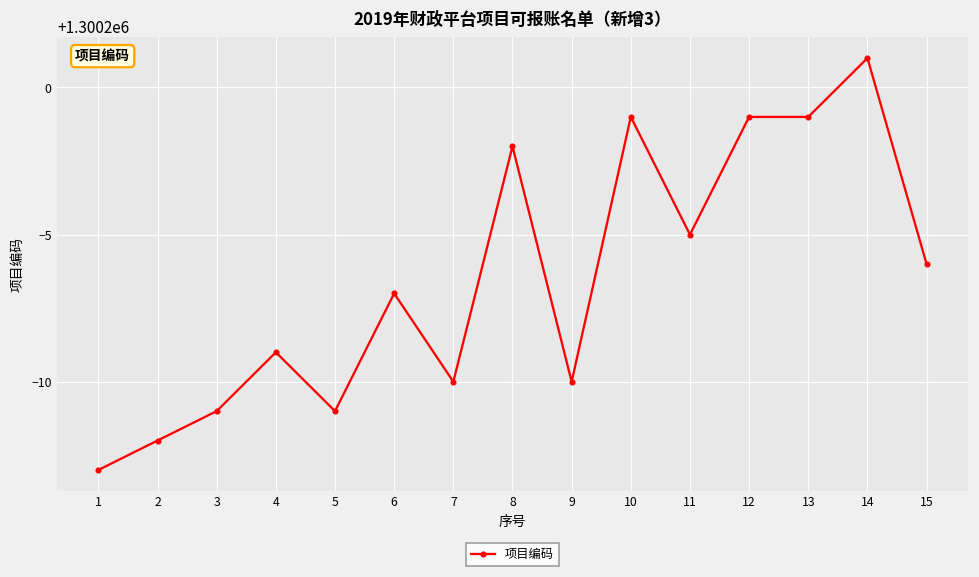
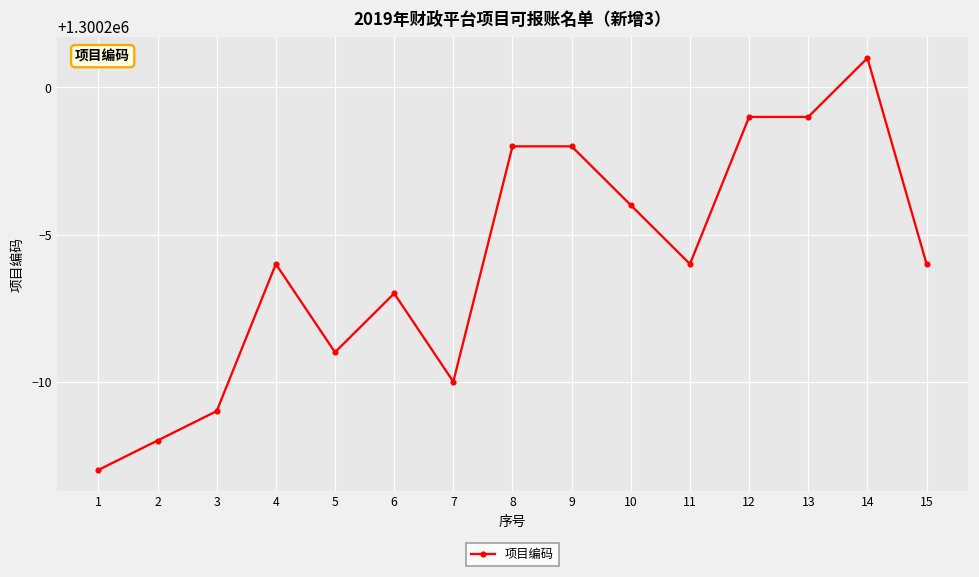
4: 1300191 -> 1300194
5: 1300189 -> 1300191
9: 1300190 -> 1300198
10: 1300199 -> 1300196
11: 1300195 -> 1300194
